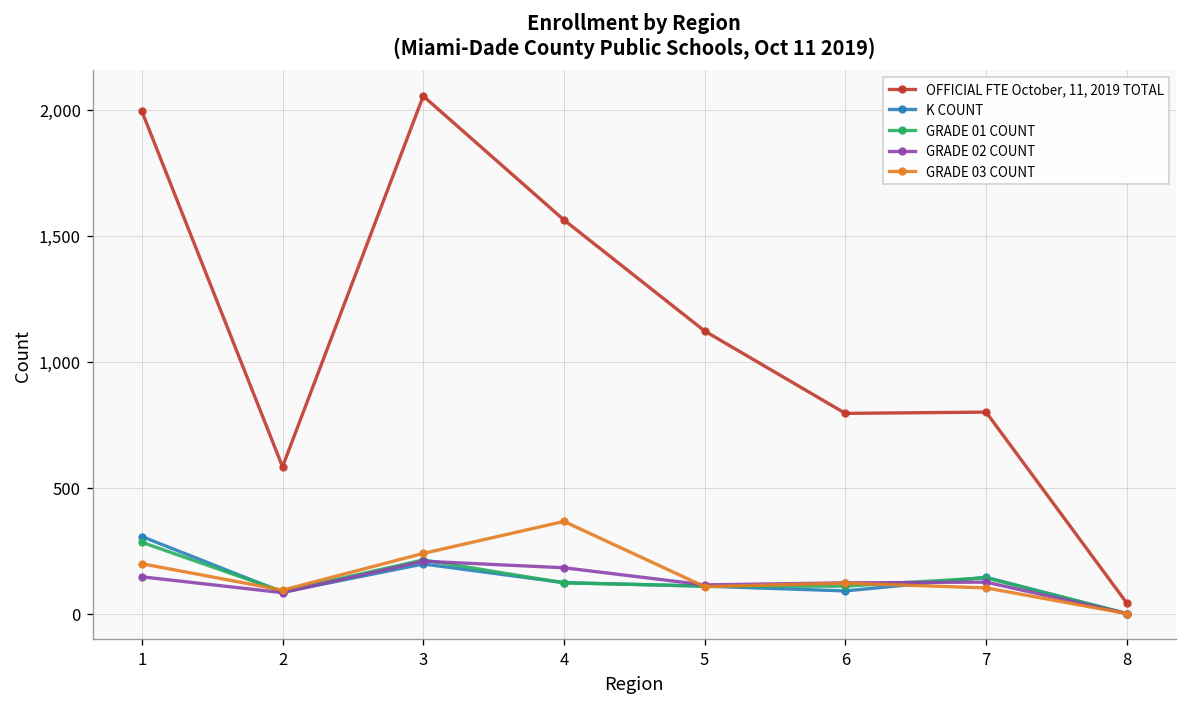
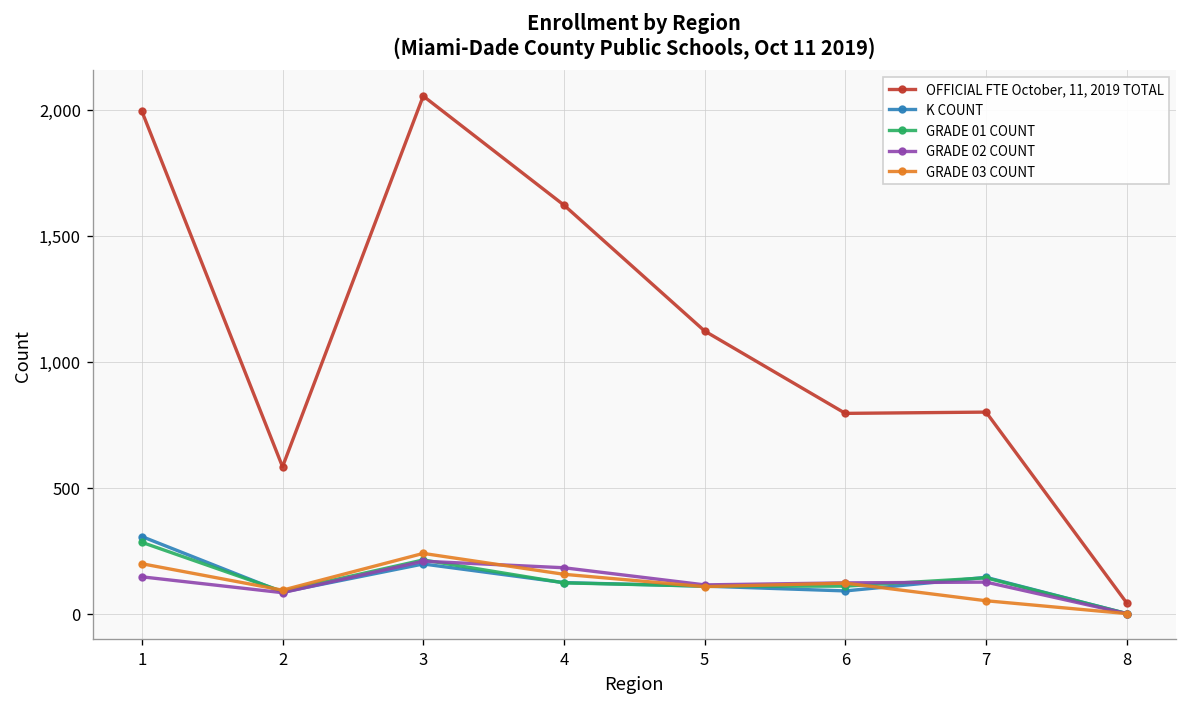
OFFICIAL FTE October, 11, 2019 TOTAL, 4: 1,560 -> 1,620
GRADE 03 COUNT, 4: 370 -> 160
GRADE 03 COUNT, 7: 100 -> 50
